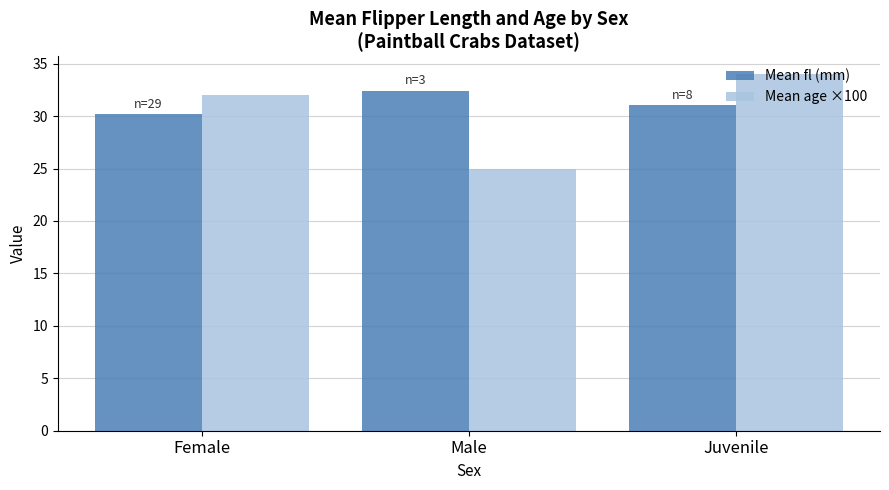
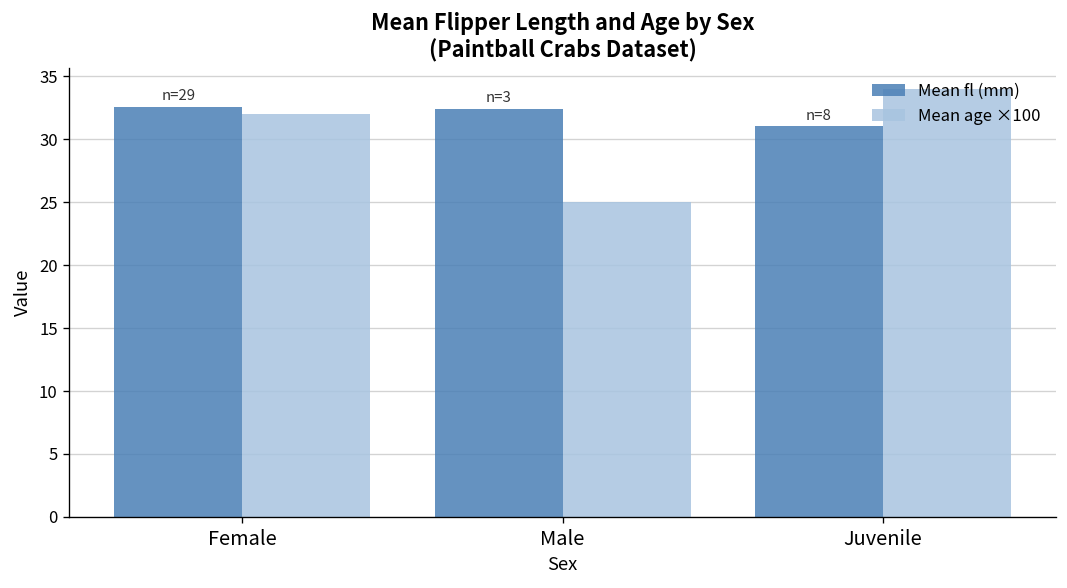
Mean fl (mm), Female: 30.2 -> 32.6
